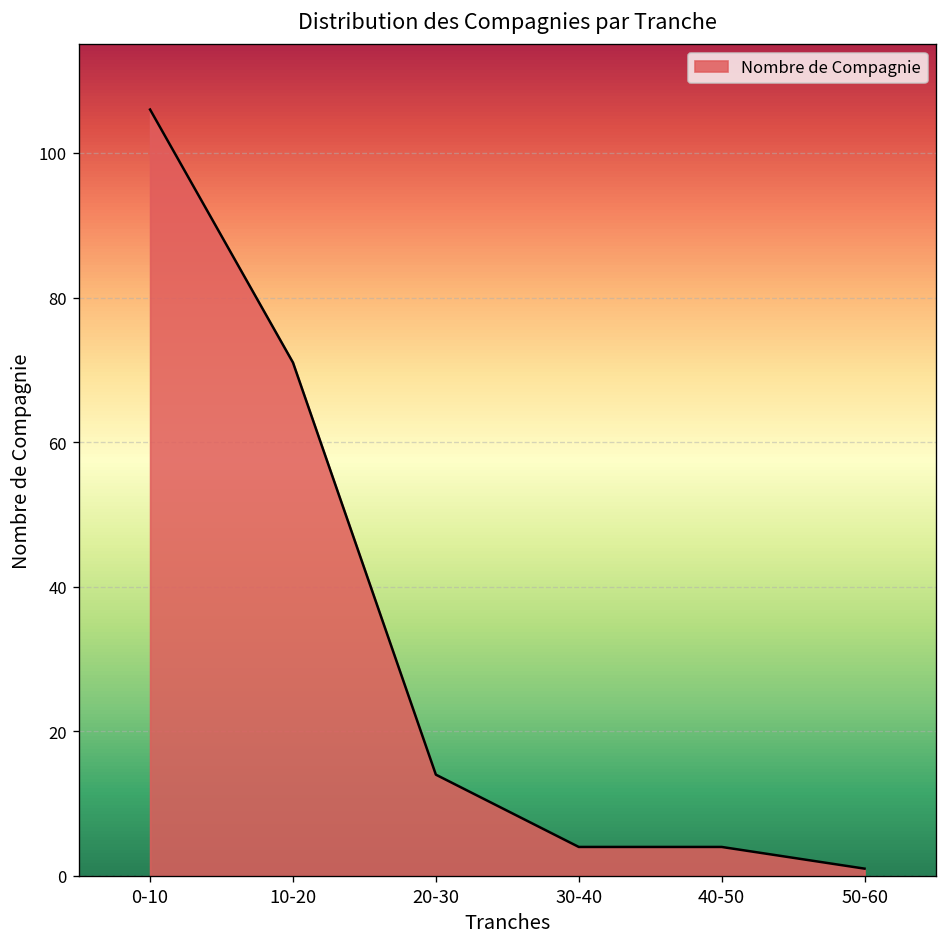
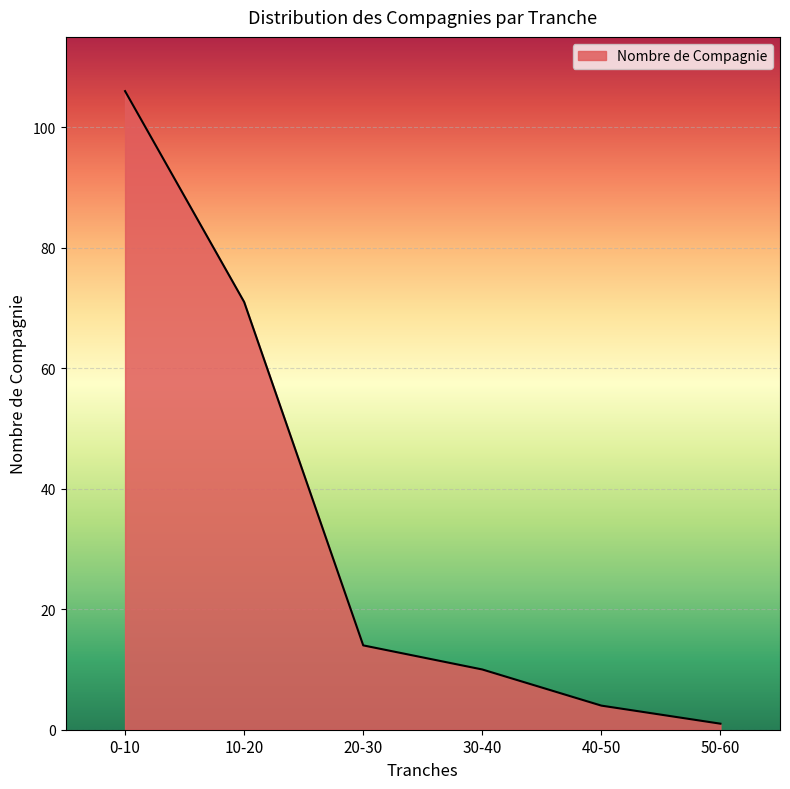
30-40: 4 -> 10
